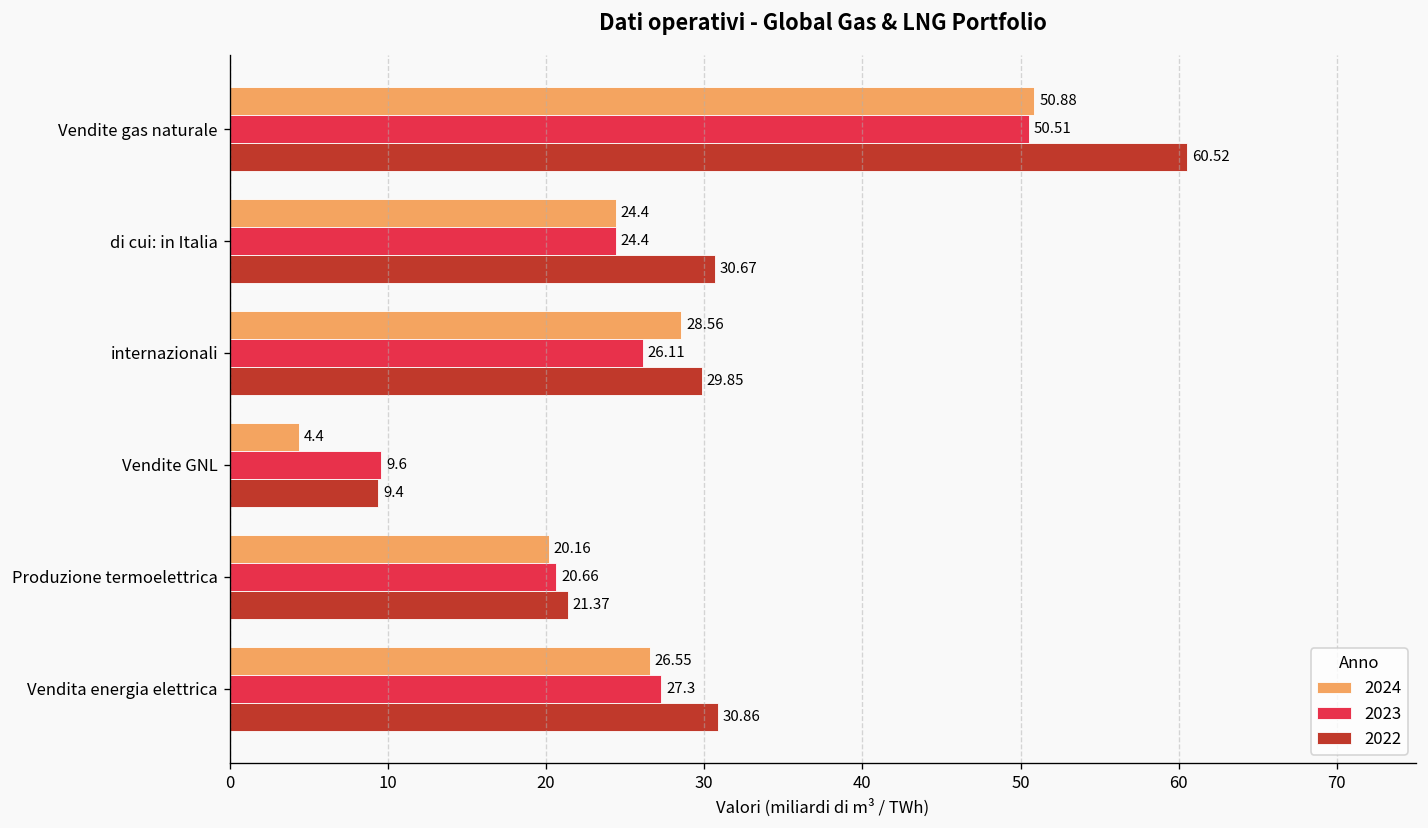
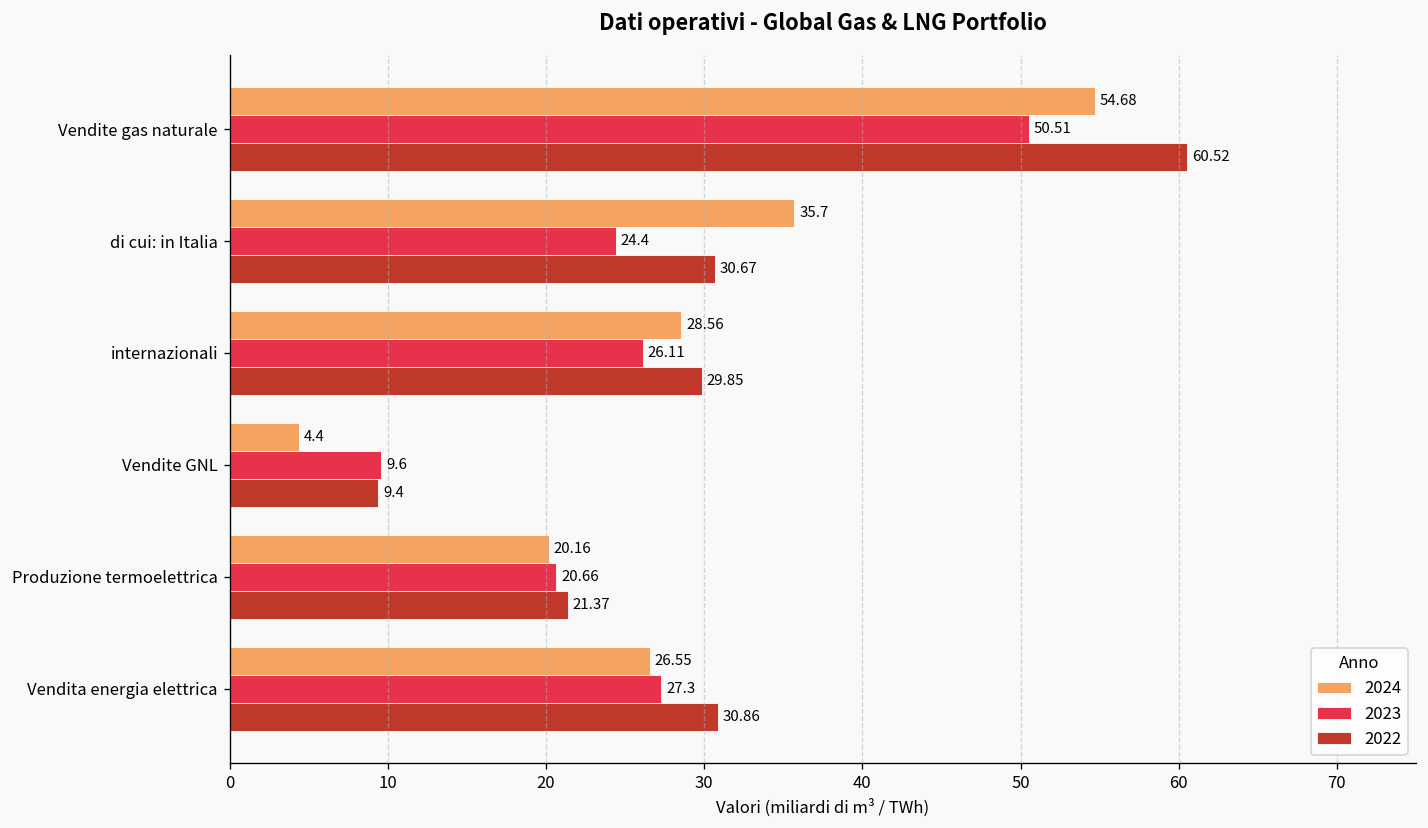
2024, Vendite gas naturale: 50.88 -> 54.68
2024, di cui: in Italia: 24.4 -> 35.7
